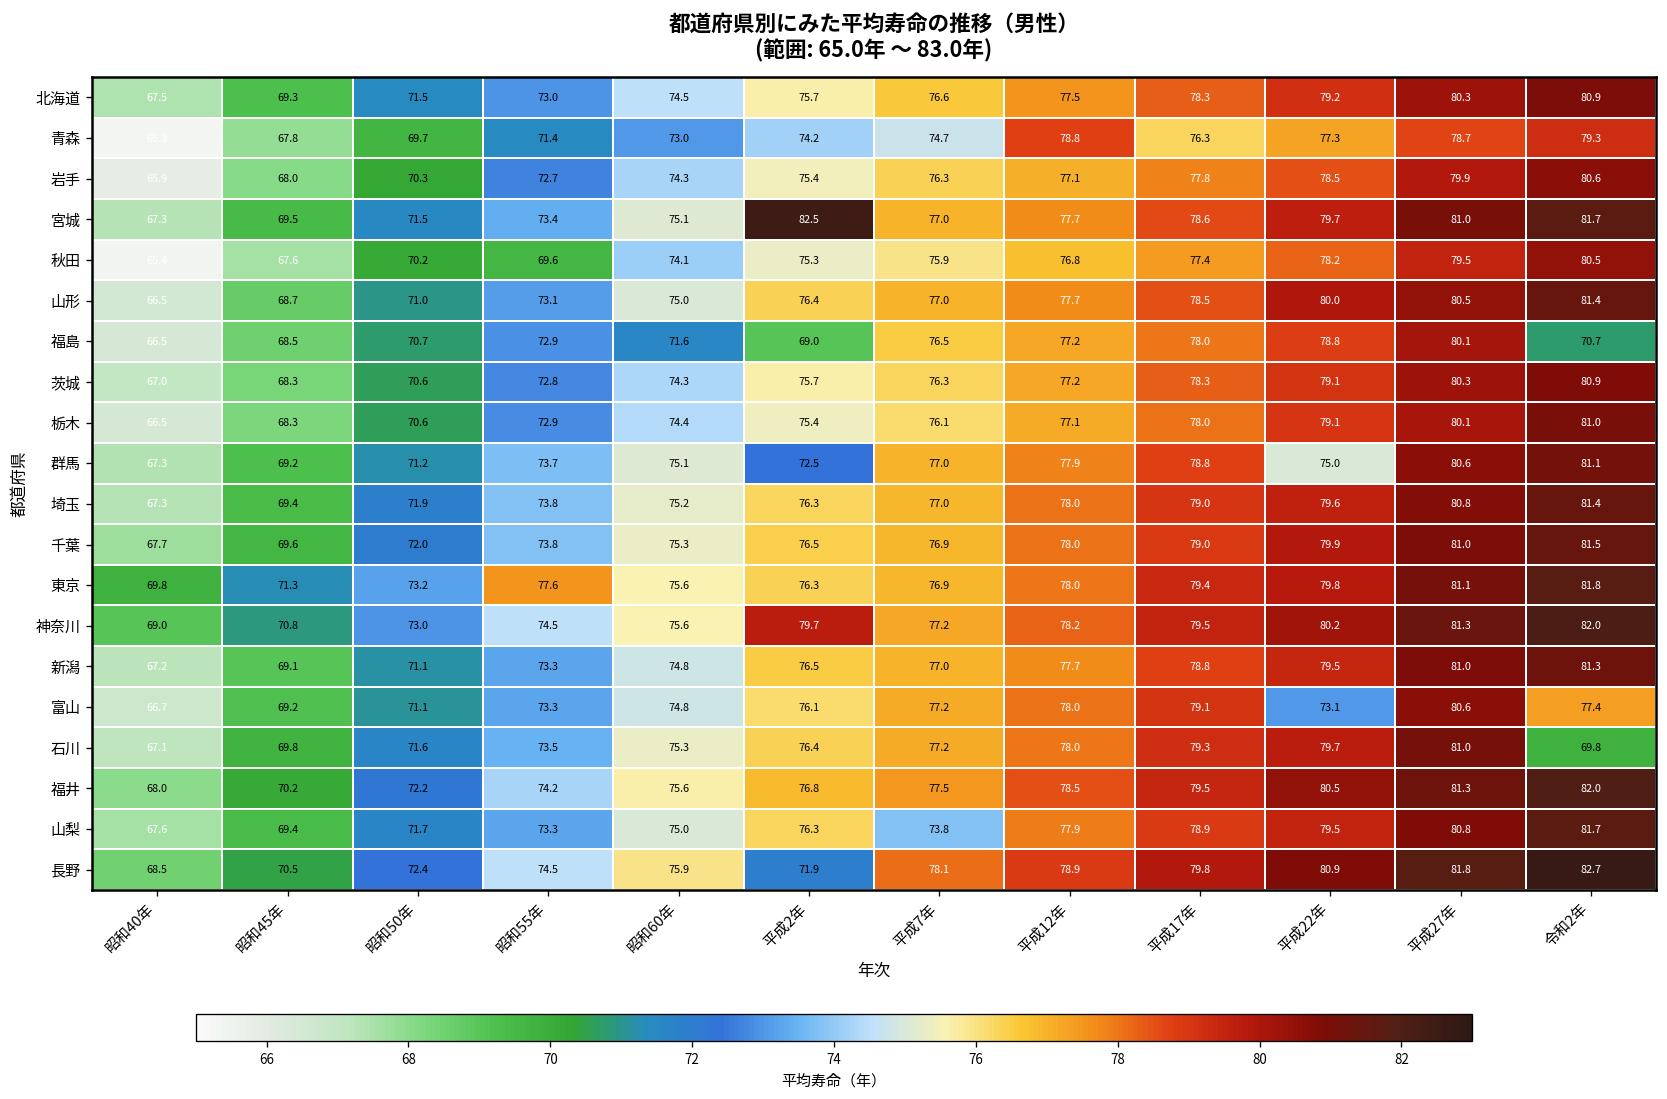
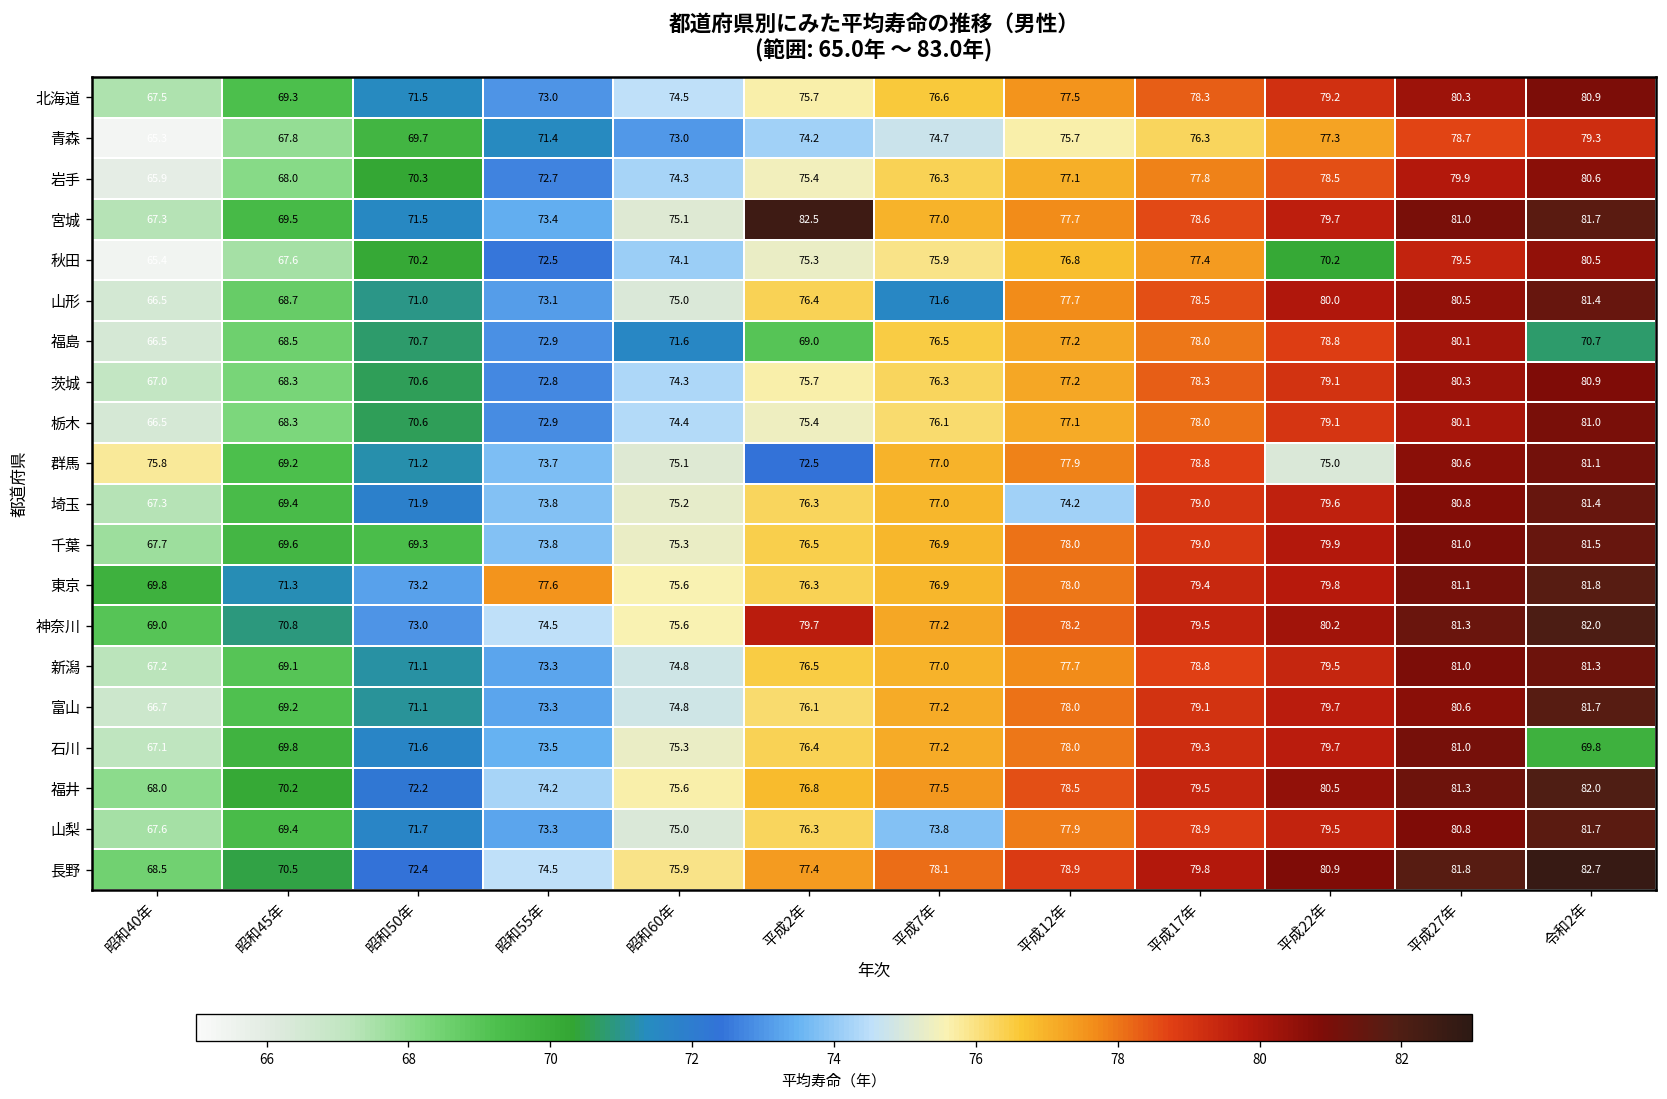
青森, 平成12年: 78.8 -> 75.7
秋田, 昭和55年: 69.6 -> 72.5
秋田, 平成22年: 78.2 -> 70.2
山形, 平成7年: 77.0 -> 71.6
群馬, 昭和40年: 67.3 -> 75.8
埼玉, 平成12年: 78.0 -> 74.2
千葉, 昭和50年: 72.0 -> 69.3
富山, 平成22年: 73.1 -> 79.7
富山, 令和2年: 77.4 -> 81.7
長野, 平成2年: 71.9 -> 77.4
